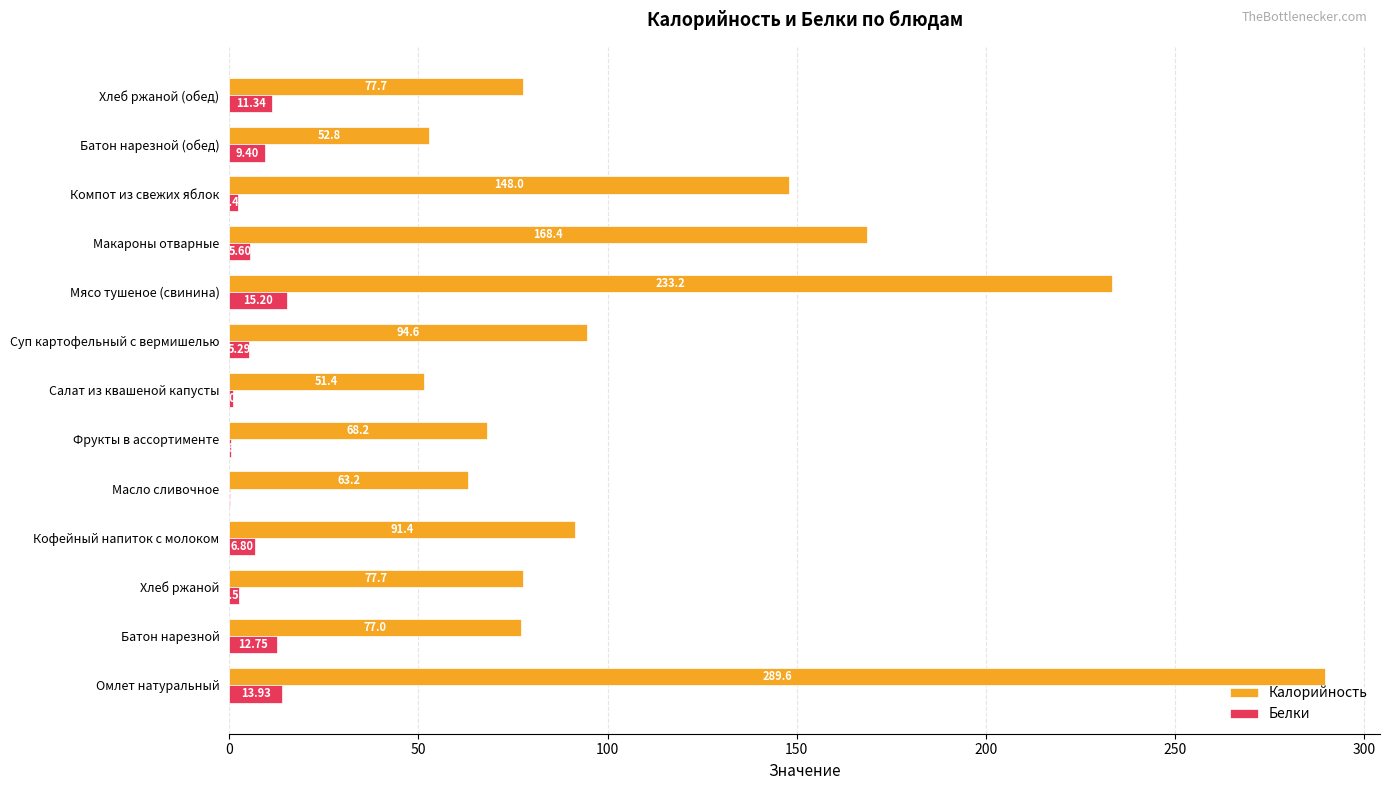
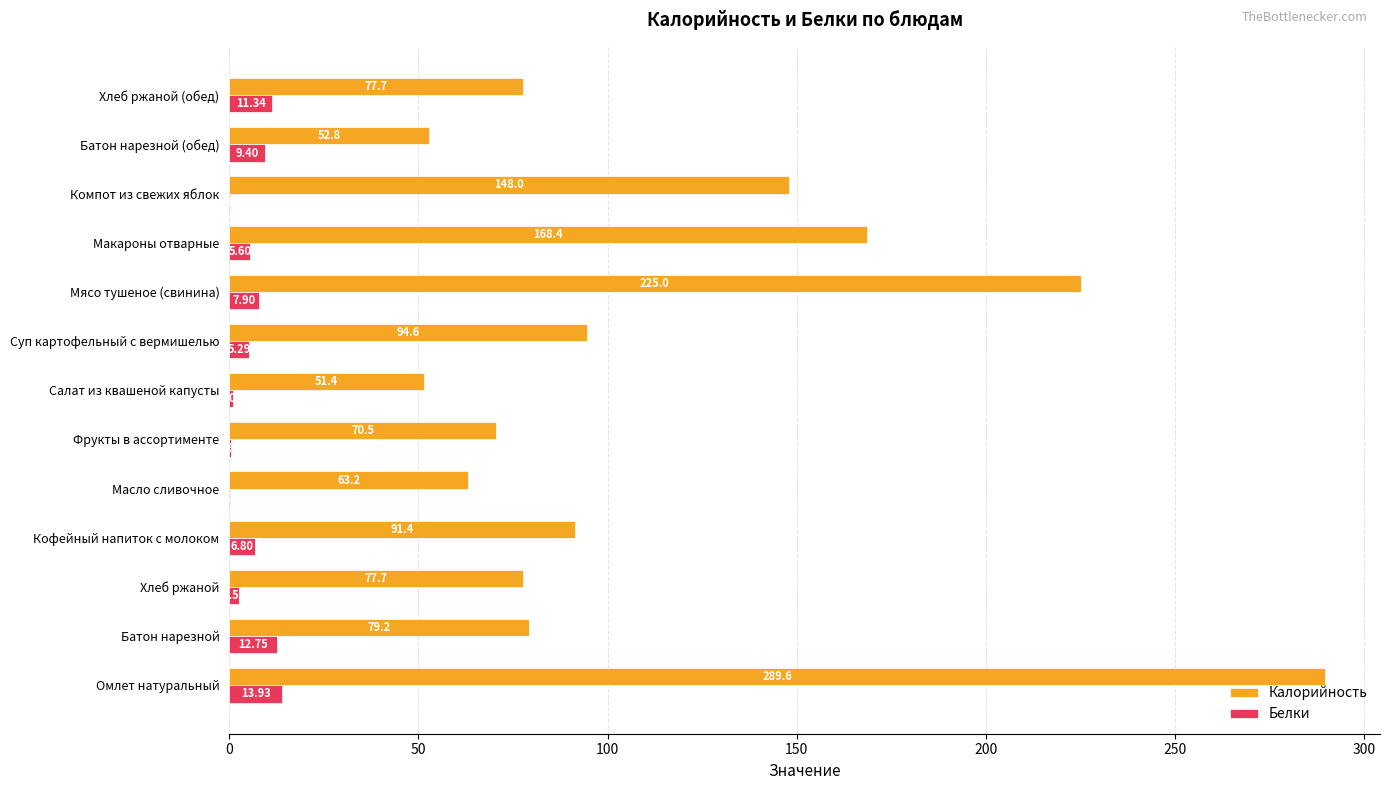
Белки, Компот из свежих яблок: 2 -> 0
Калорийность, Мясо тушеное (свинина): 233.2 -> 225.0
Белки, Мясо тушеное (свинина): 15.20 -> 7.90
Калорийность, Фрукты в ассортименте: 68.2 -> 70.5
Калорийность, Батон нарезной: 77.0 -> 79.2
